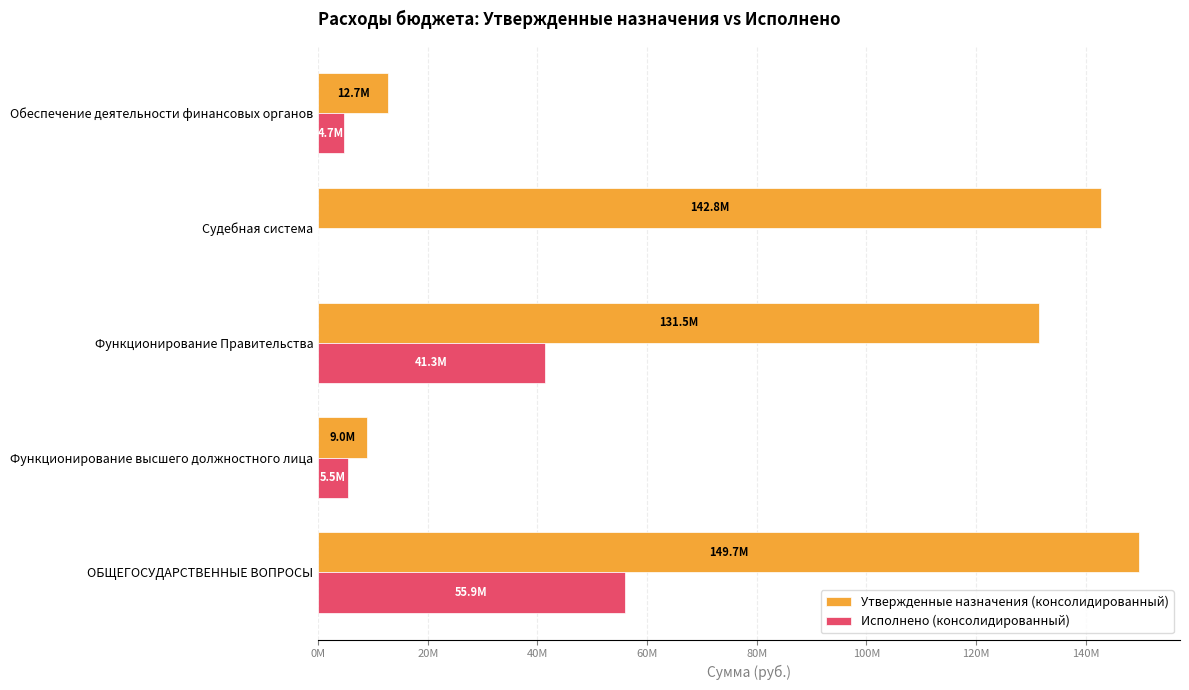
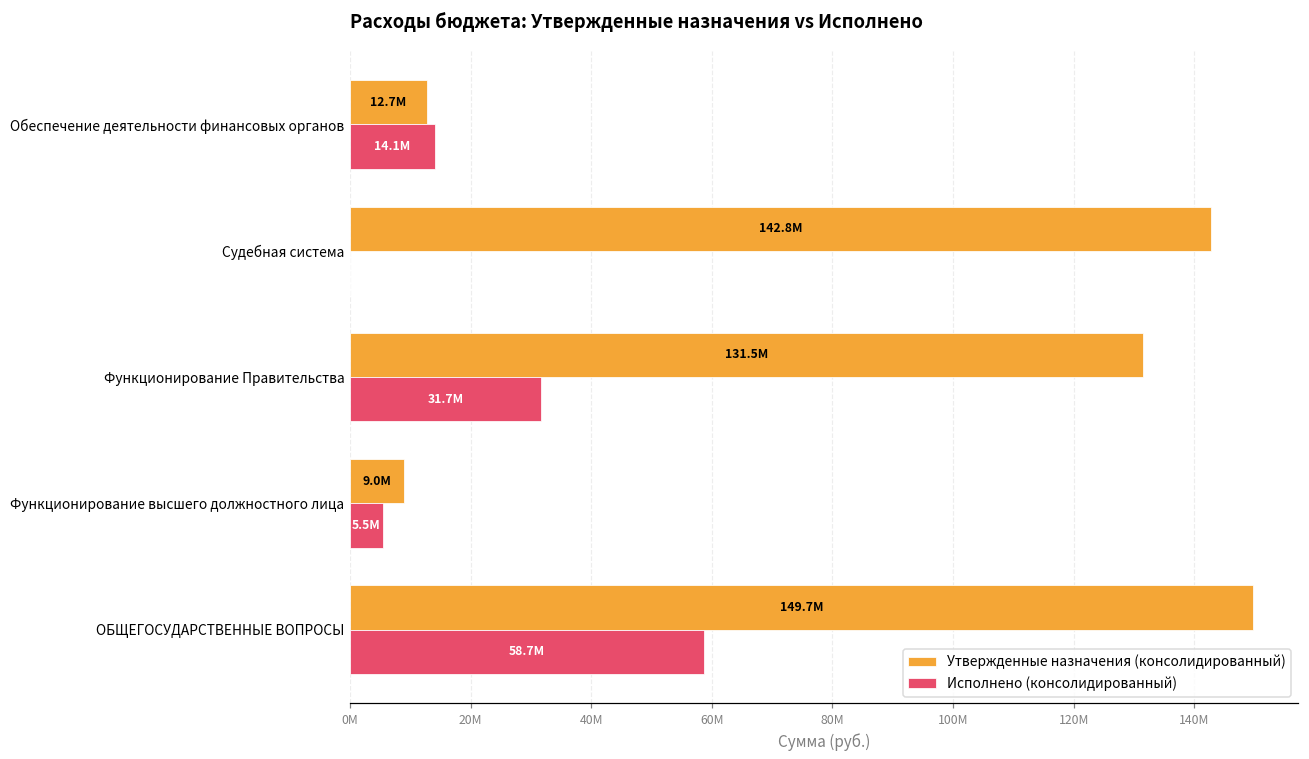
Исполнено (консолидированный), Обеспечение деятельности финансовых органов: 4.7M -> 14.1M
Исполнено (консолидированный), Функционирование Правительства: 41.3M -> 31.7M
Исполнено (консолидированный), ОБЩЕГОСУДАРСТВЕННЫЕ ВОПРОСЫ: 55.9M -> 58.7M
